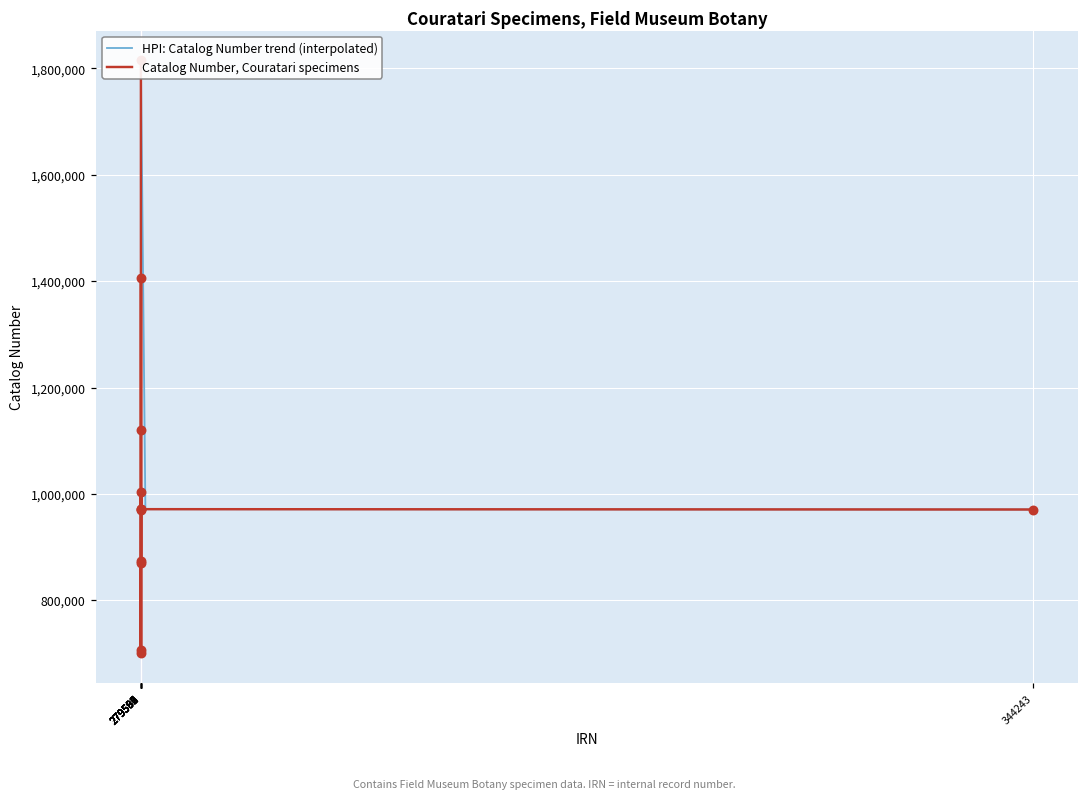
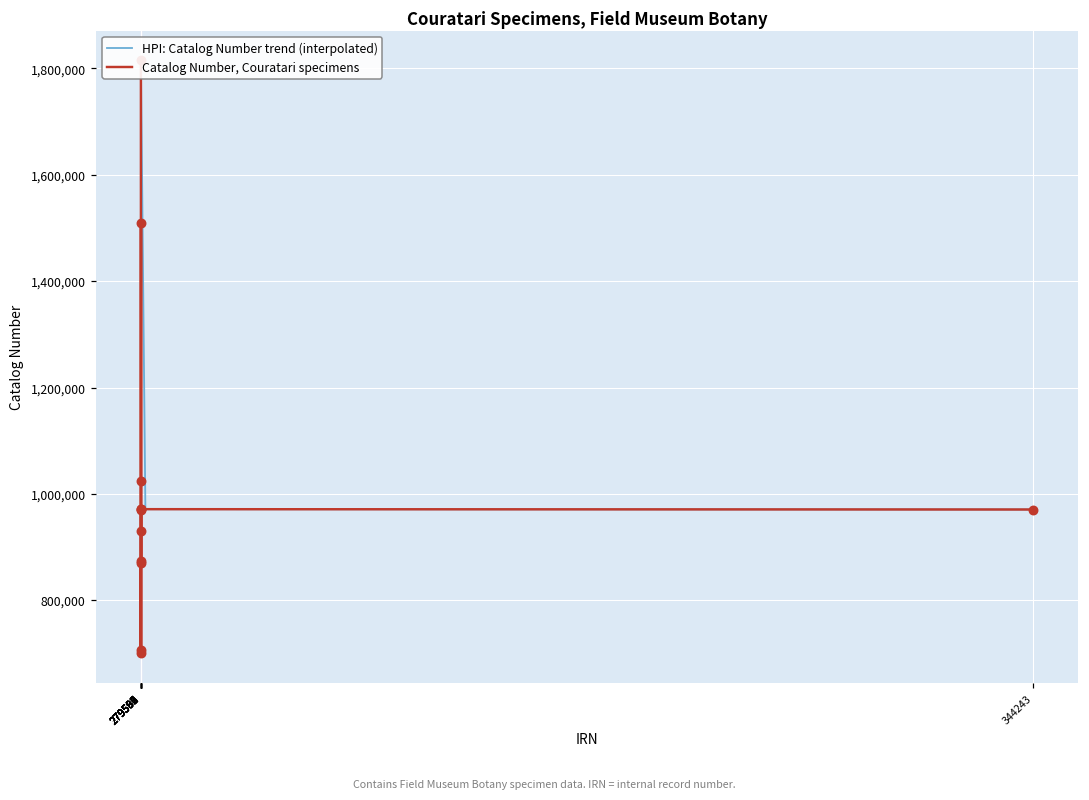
Catalog Number, Couratari specimens, 279589: 1,120,000 -> 1,020,000
Catalog Number, Couratari specimens, 279590: 1,410,000 -> 1,510,000
Catalog Number, Couratari specimens, 279592: 1,000,000 -> 930,000
